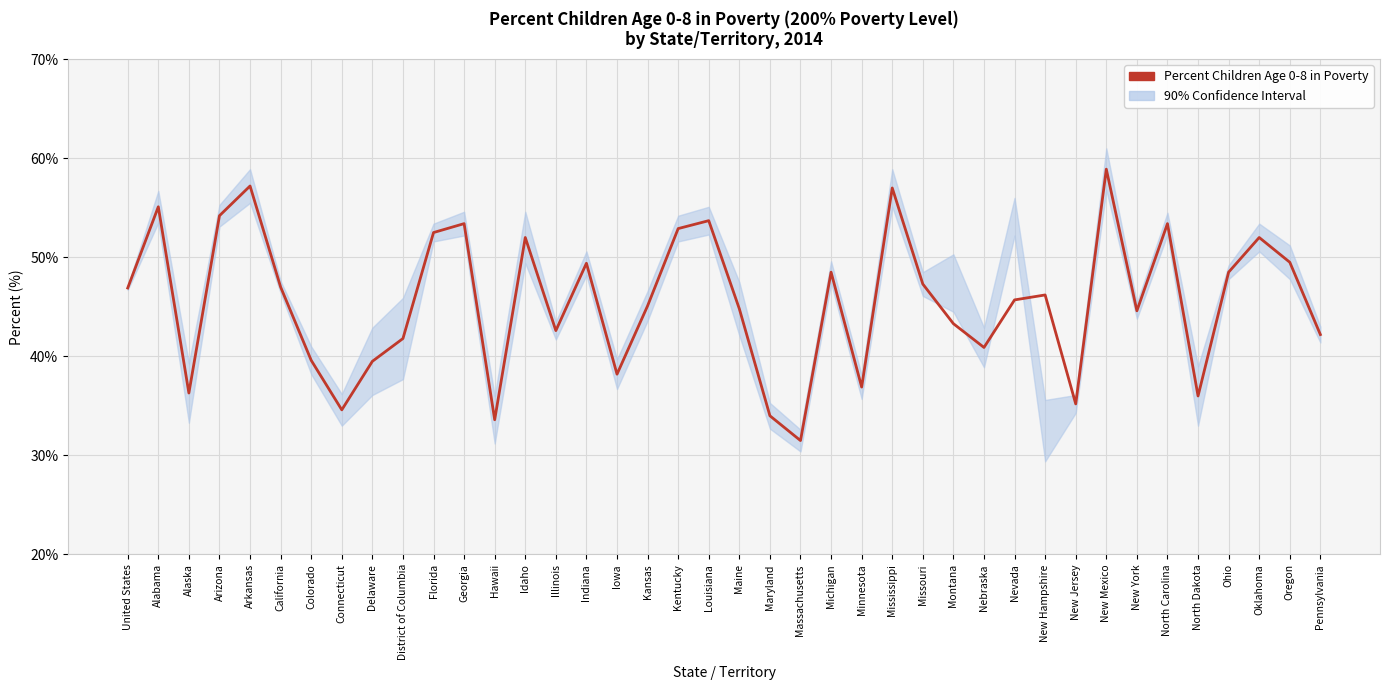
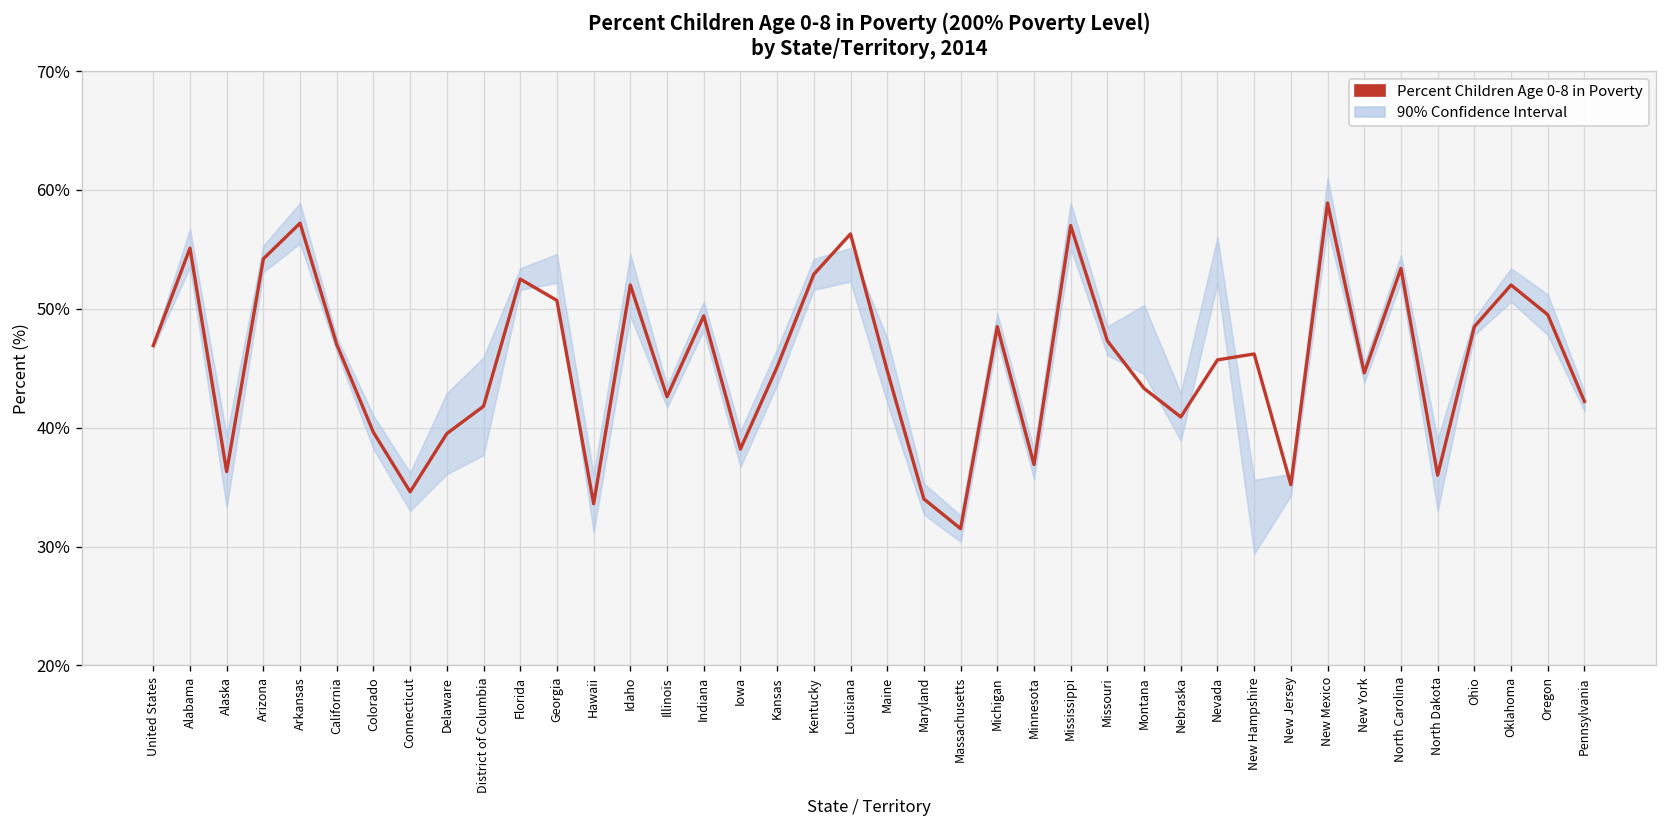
Percent Children Age 0-8 in Poverty, Georgia: 53% -> 51%
Percent Children Age 0-8 in Poverty, Louisiana: 54% -> 56%
